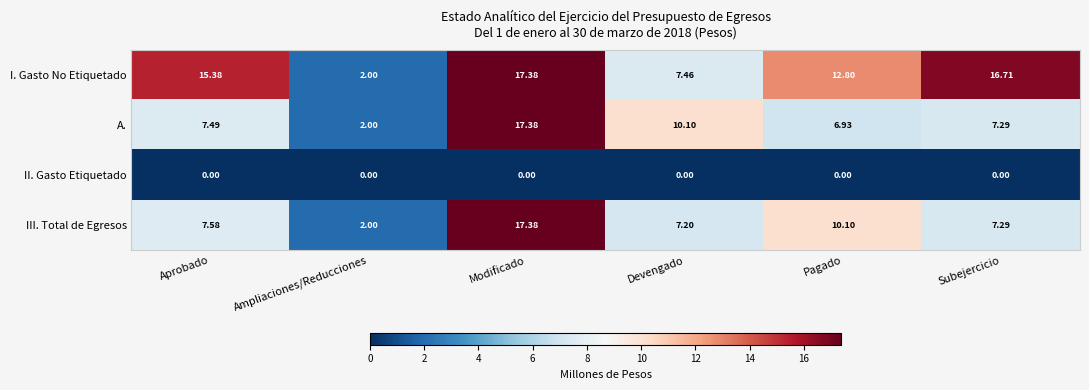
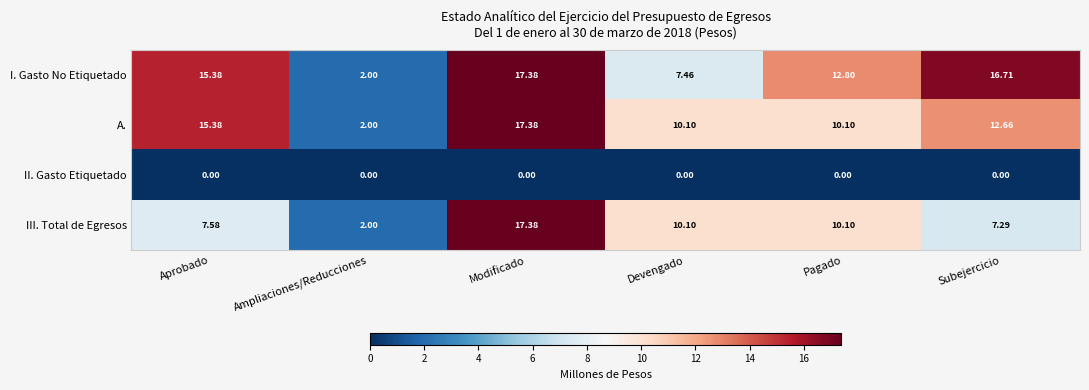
A., Aprobado: 7.49 -> 15.38
A., Pagado: 6.93 -> 10.10
A., Subejercicio: 7.29 -> 12.66
III. Total de Egresos, Devengado: 7.20 -> 10.10
